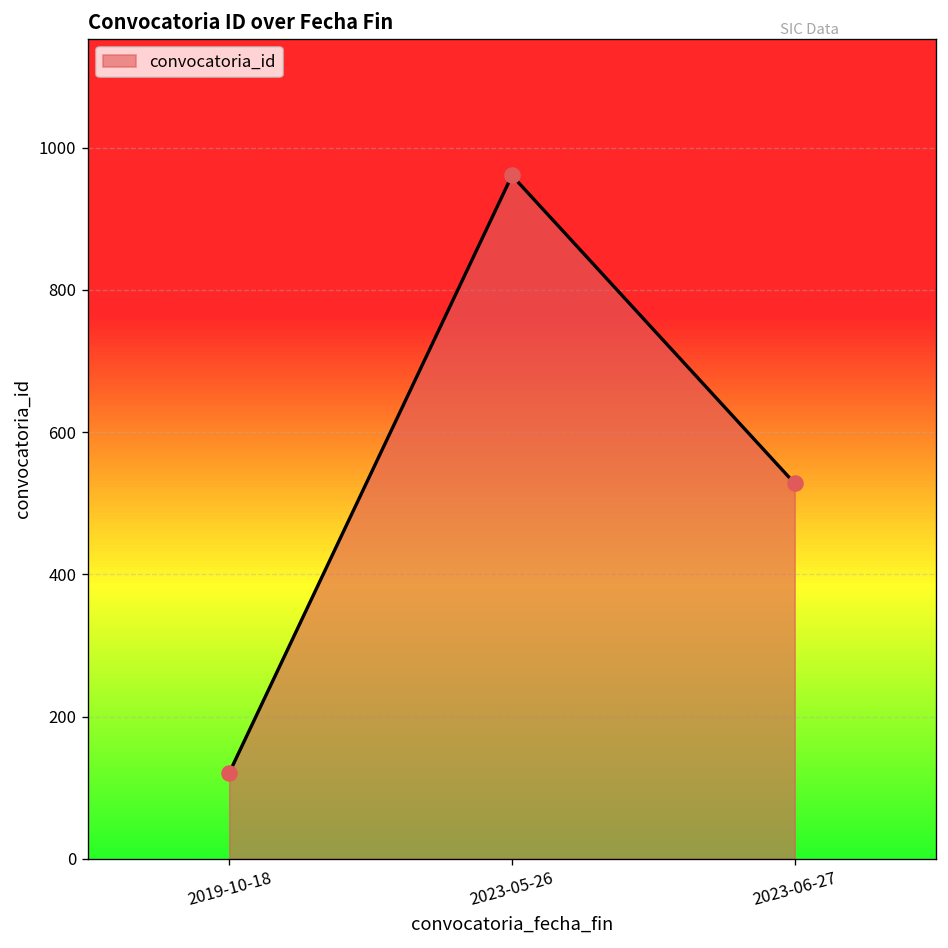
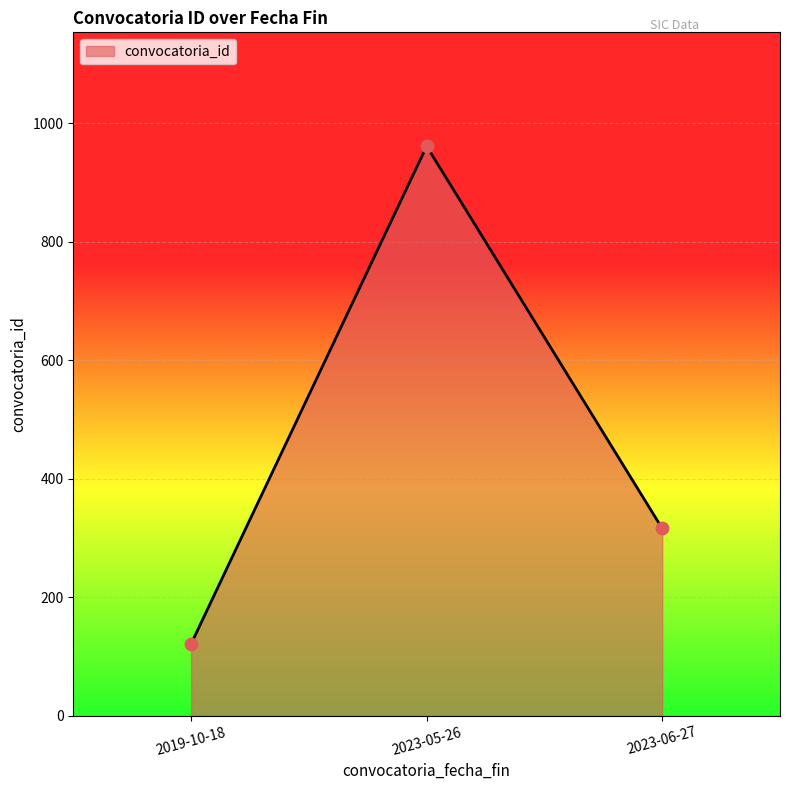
2023-06-27: 530 -> 320
